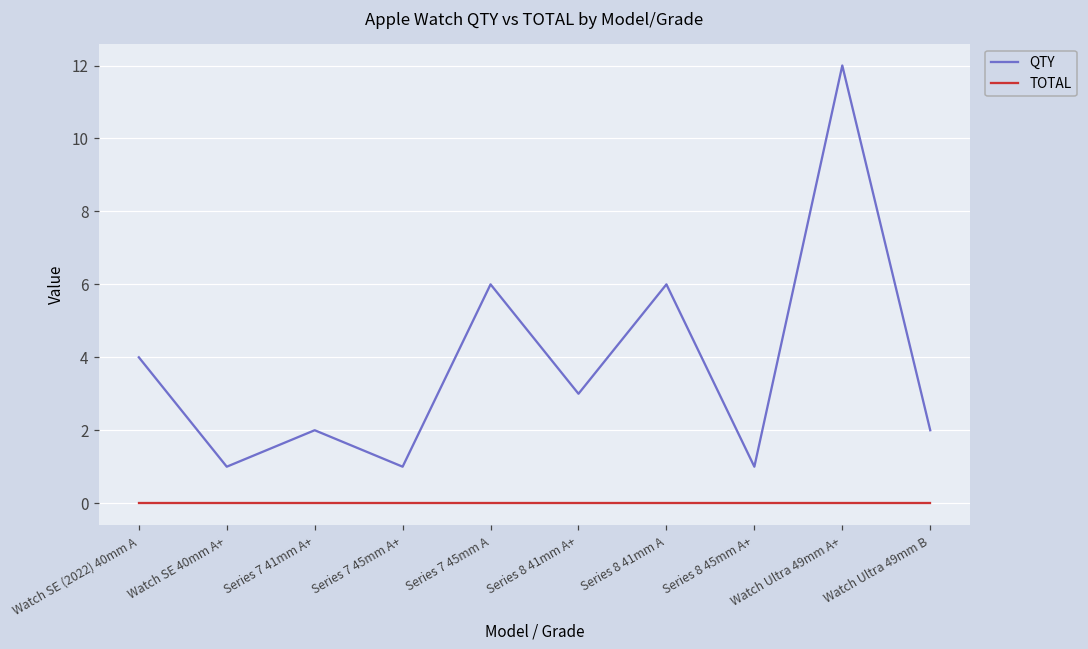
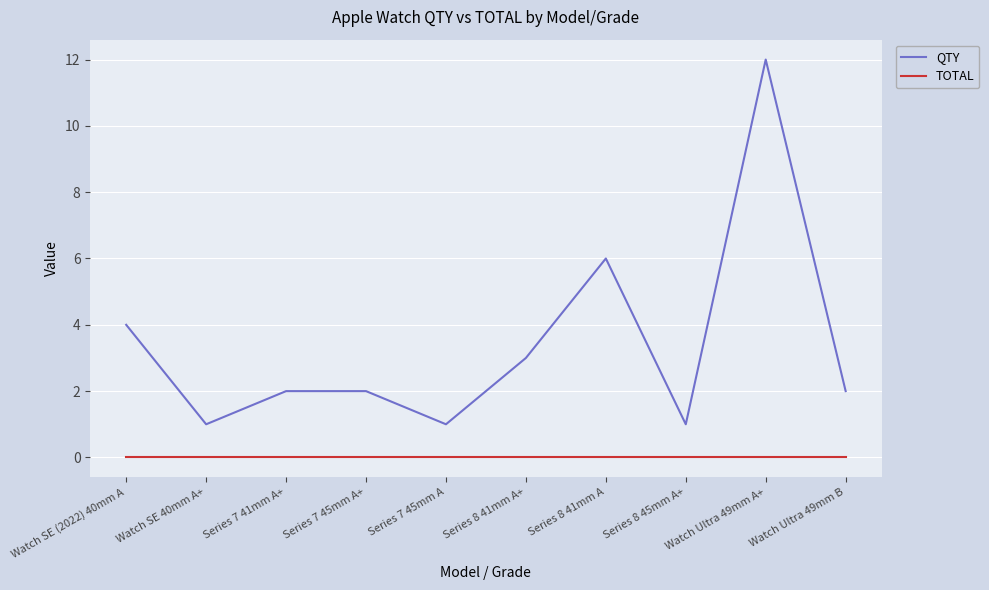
QTY, Series 7 45mm A+: 1 -> 2
QTY, Series 7 45mm A: 6 -> 1
